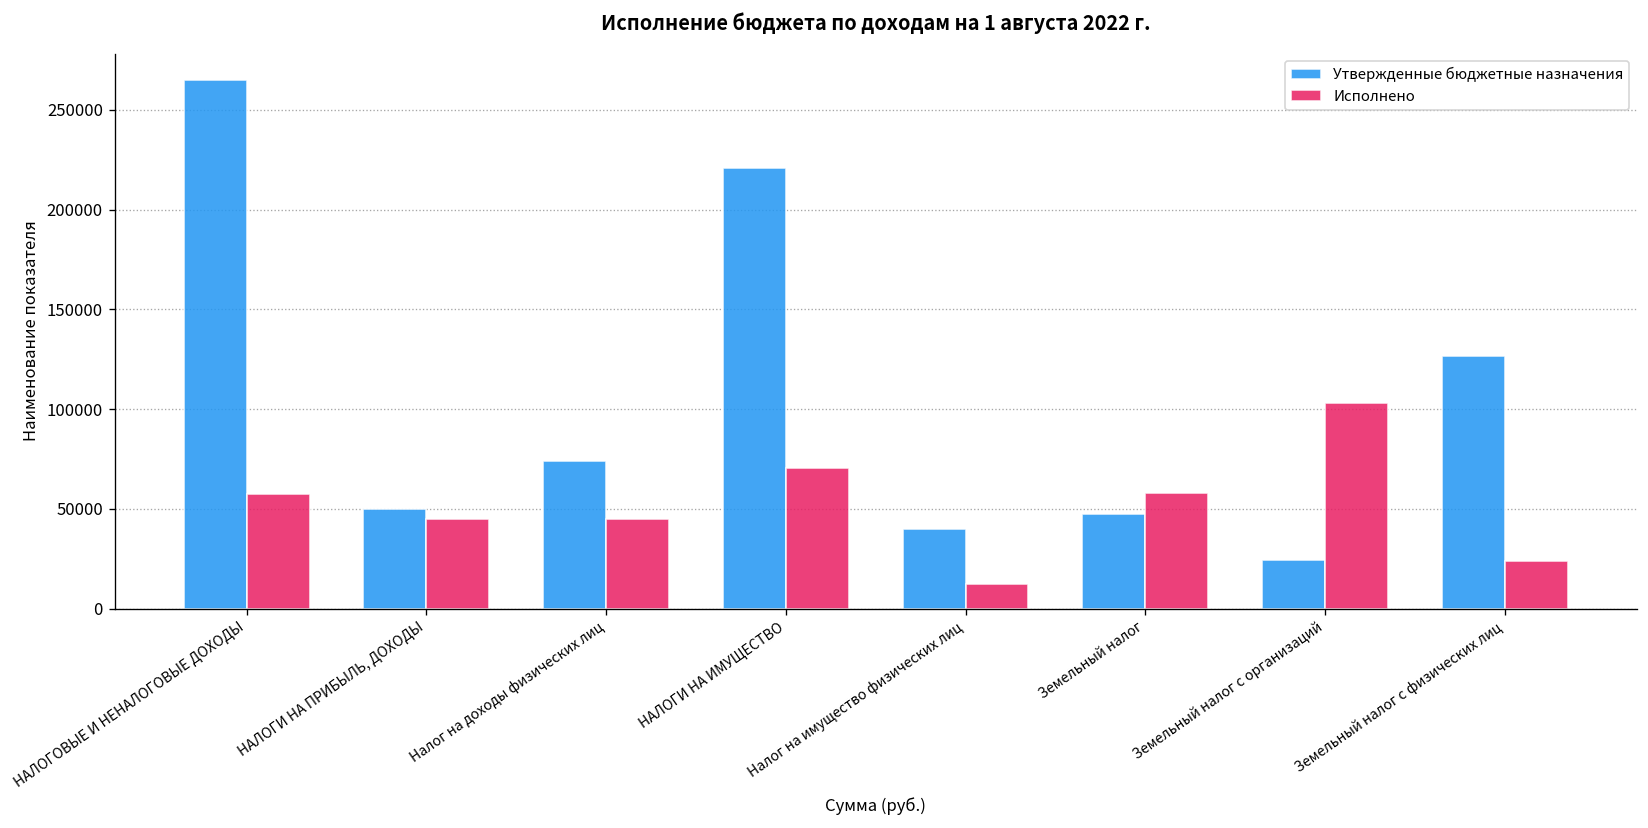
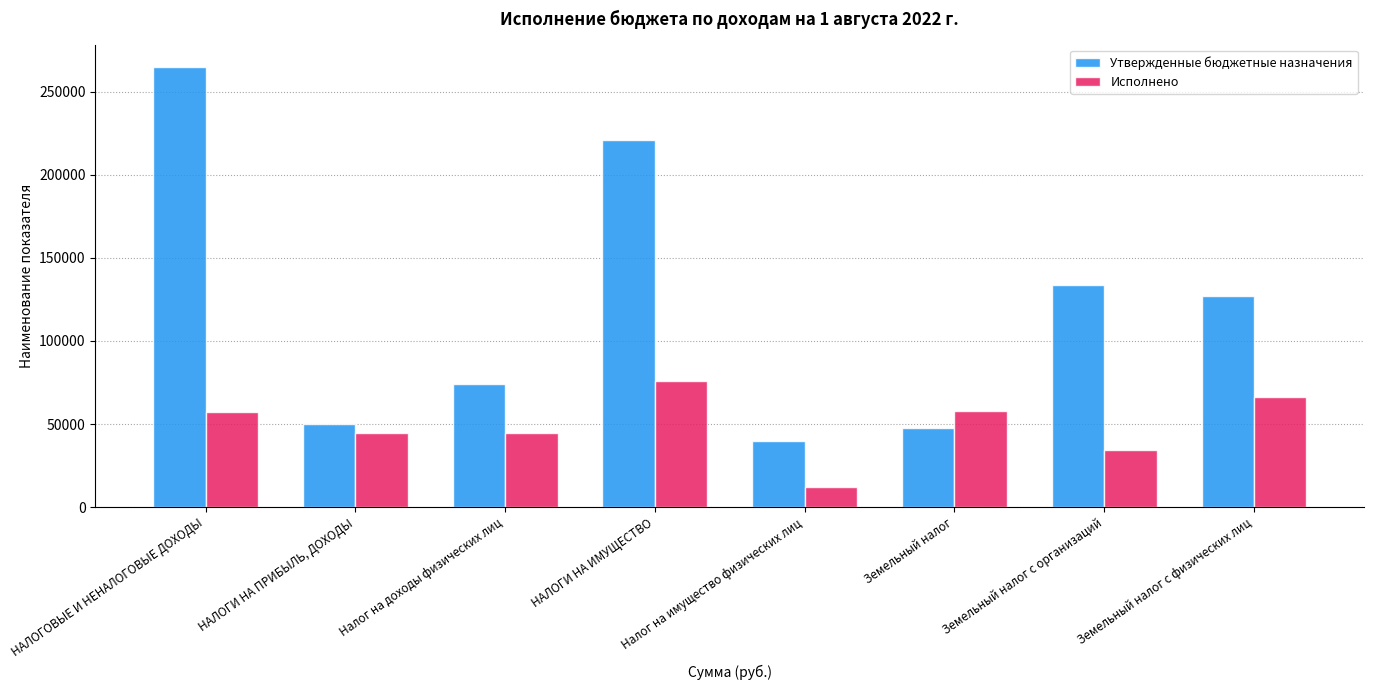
Исполнено, НАЛОГИ НА ИМУЩЕСТВО: 70000 -> 76000
Утвержденные бюджетные назначения, Земельный налог с организаций: 24000 -> 134000
Исполнено, Земельный налог с организаций: 103000 -> 34000
Исполнено, Земельный налог с физических лиц: 24000 -> 66000
